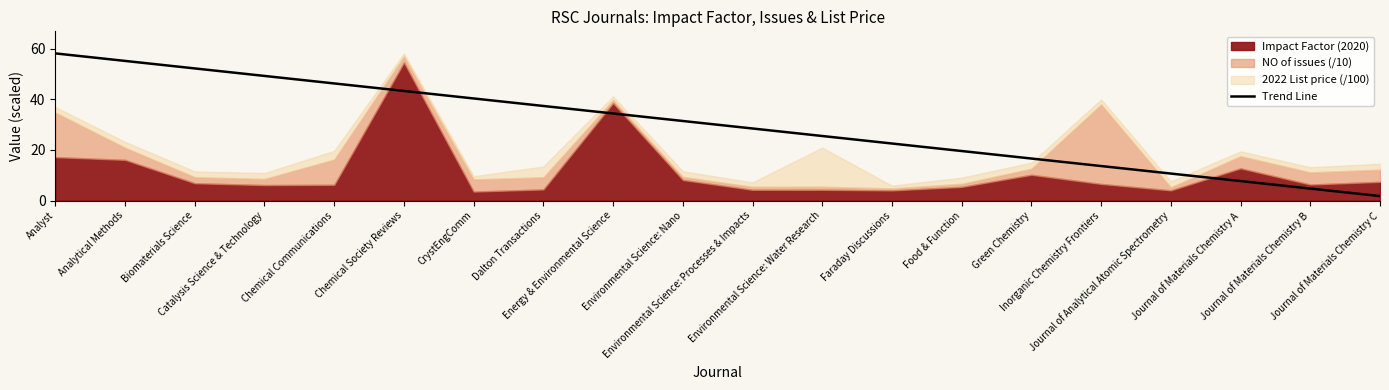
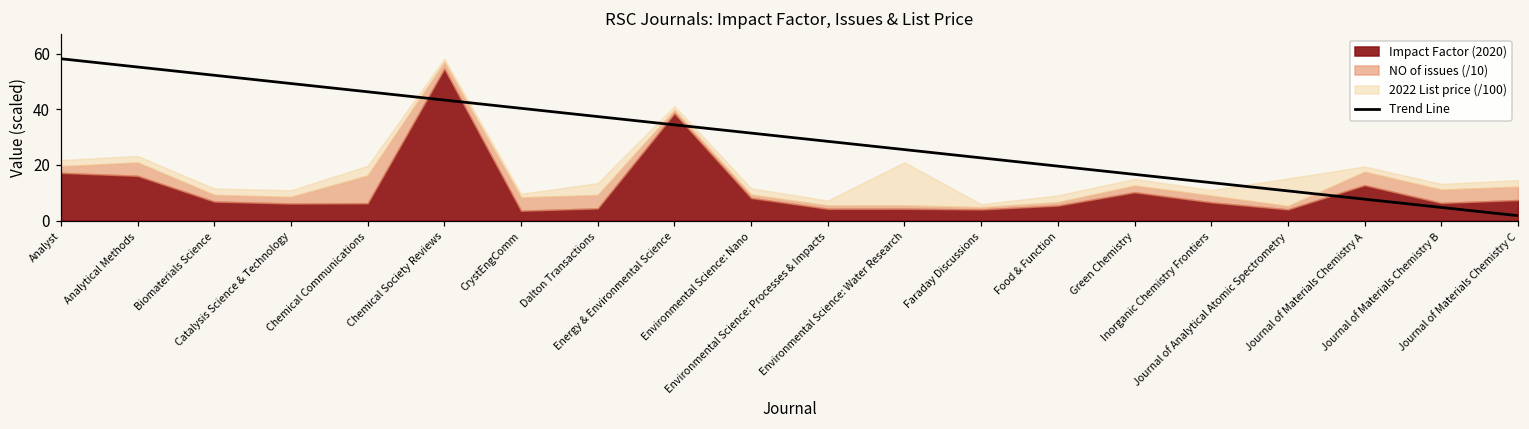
NO of issues (/10), Analyst: 18 -> 2
NO of issues (/10), Inorganic Chemistry Frontiers: 31 -> 2
2022 List price (/100), Journal of Analytical Atomic Spectrometry: 2 -> 10
